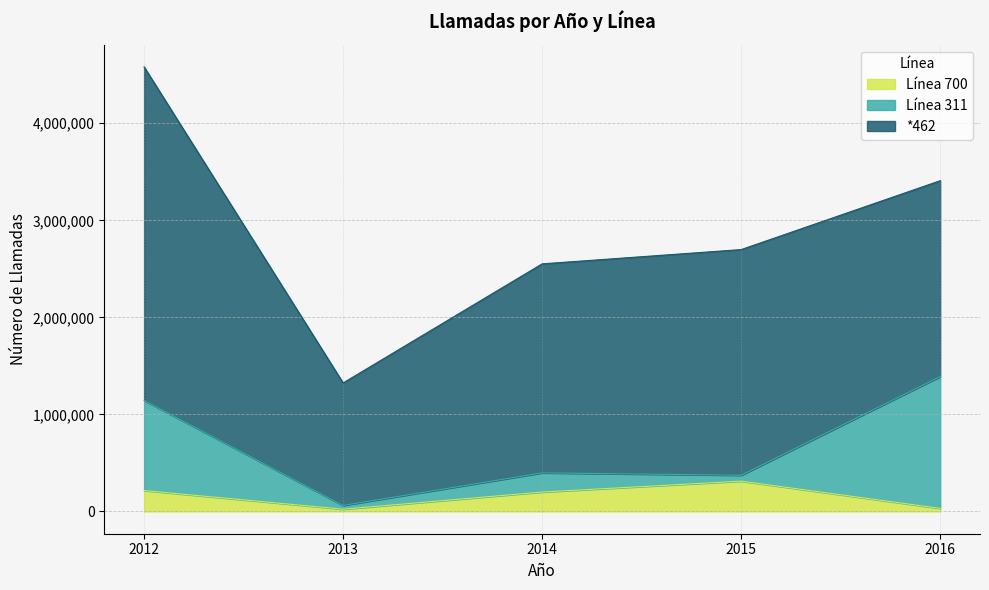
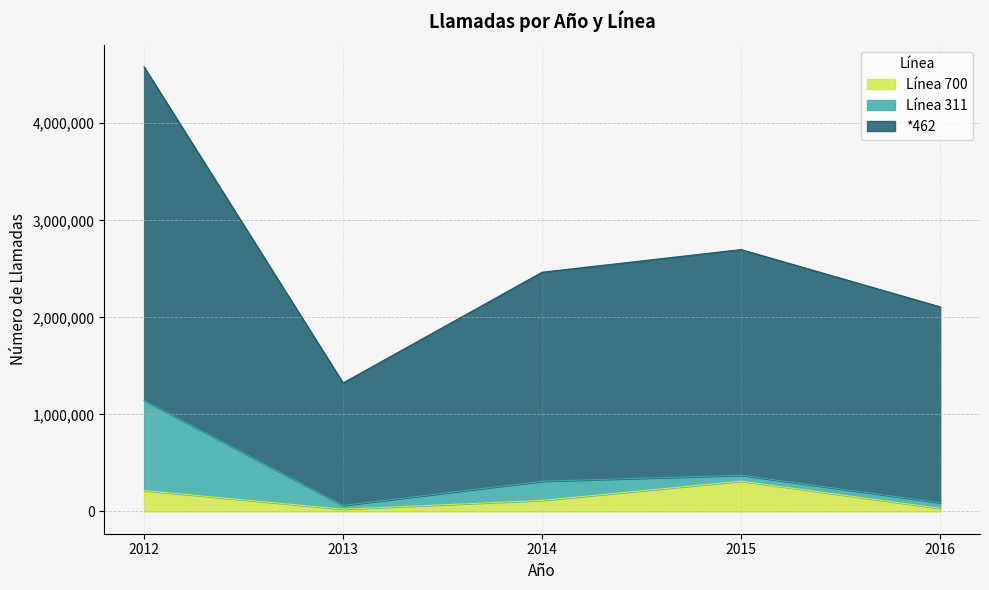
Línea 700, 2014: 200,000 -> 100,000
Línea 311, 2016: 1,400,000 -> 100,000
